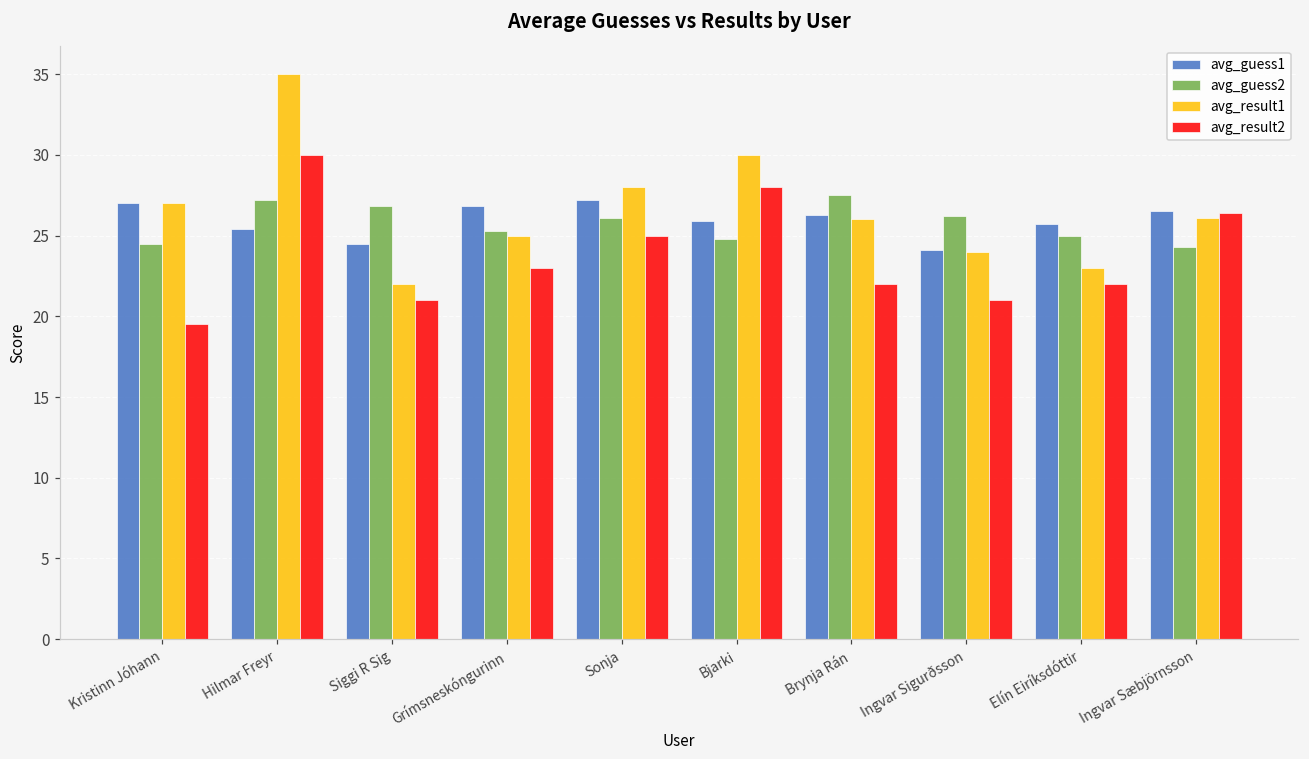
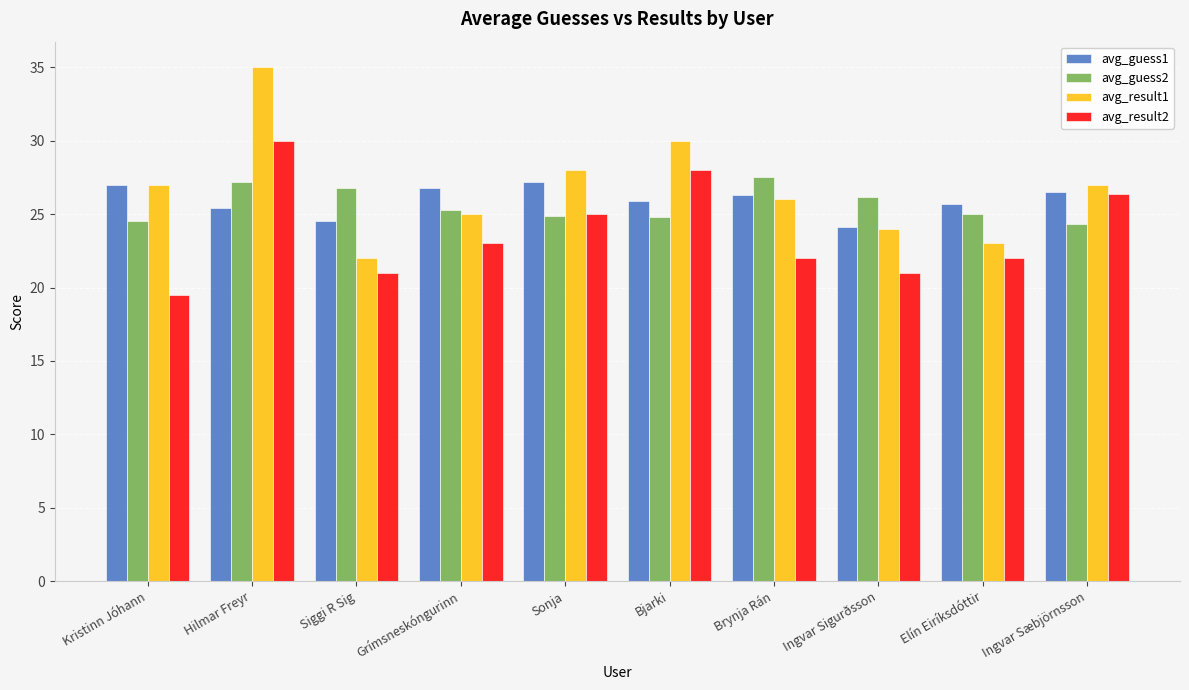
avg_guess2, Sonja: 26.1 -> 24.9
avg_result1, Ingvar Sæbjörnsson: 26.1 -> 27.0
